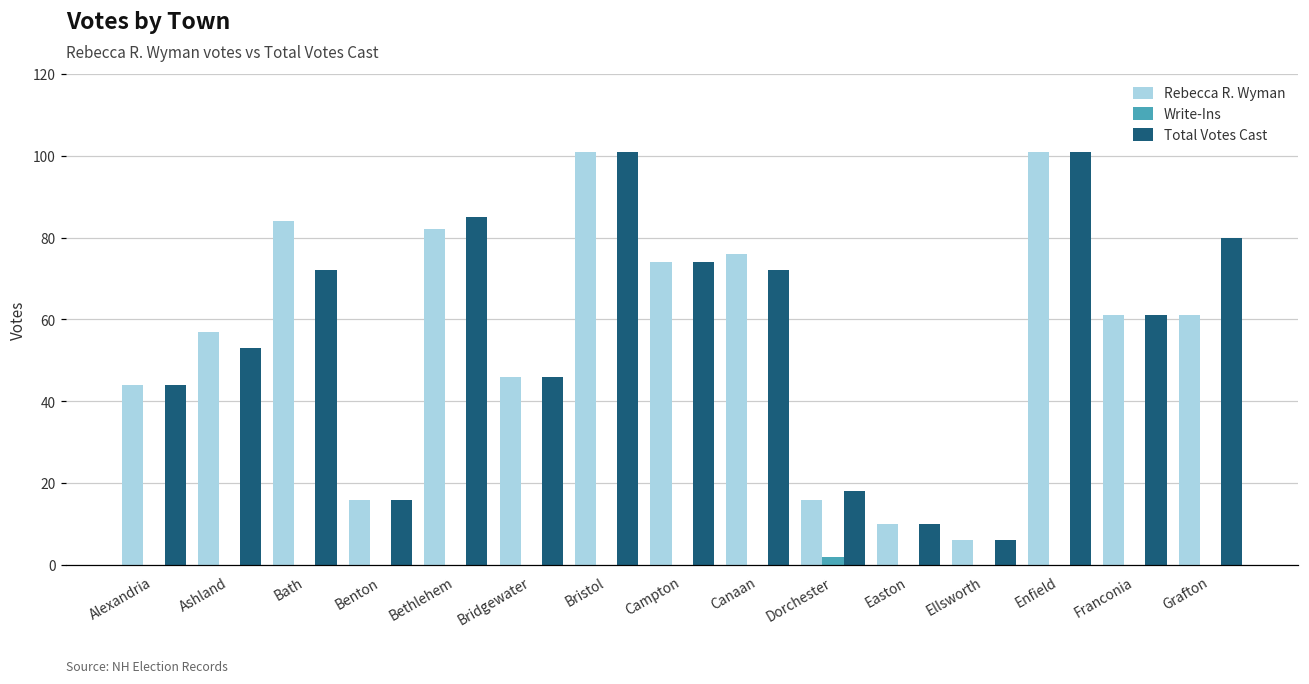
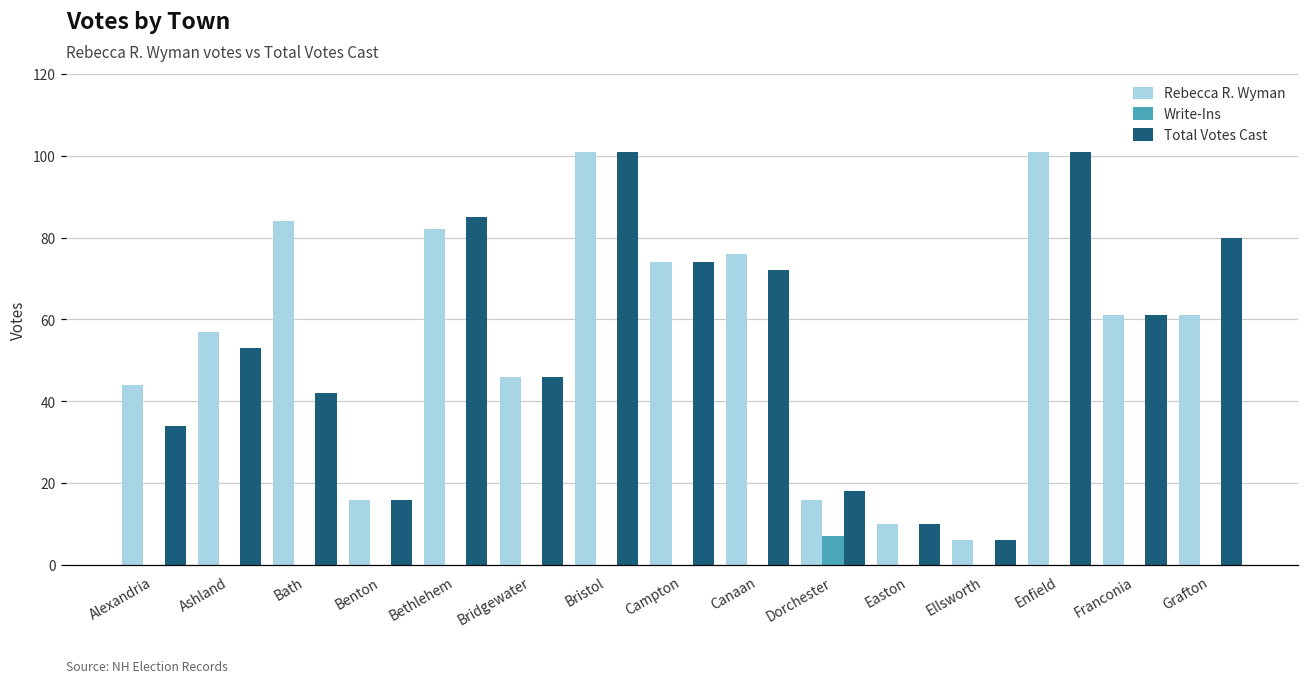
Total Votes Cast, Alexandria: 44 -> 34
Total Votes Cast, Bath: 72 -> 42
Write-Ins, Dorchester: 2 -> 7
